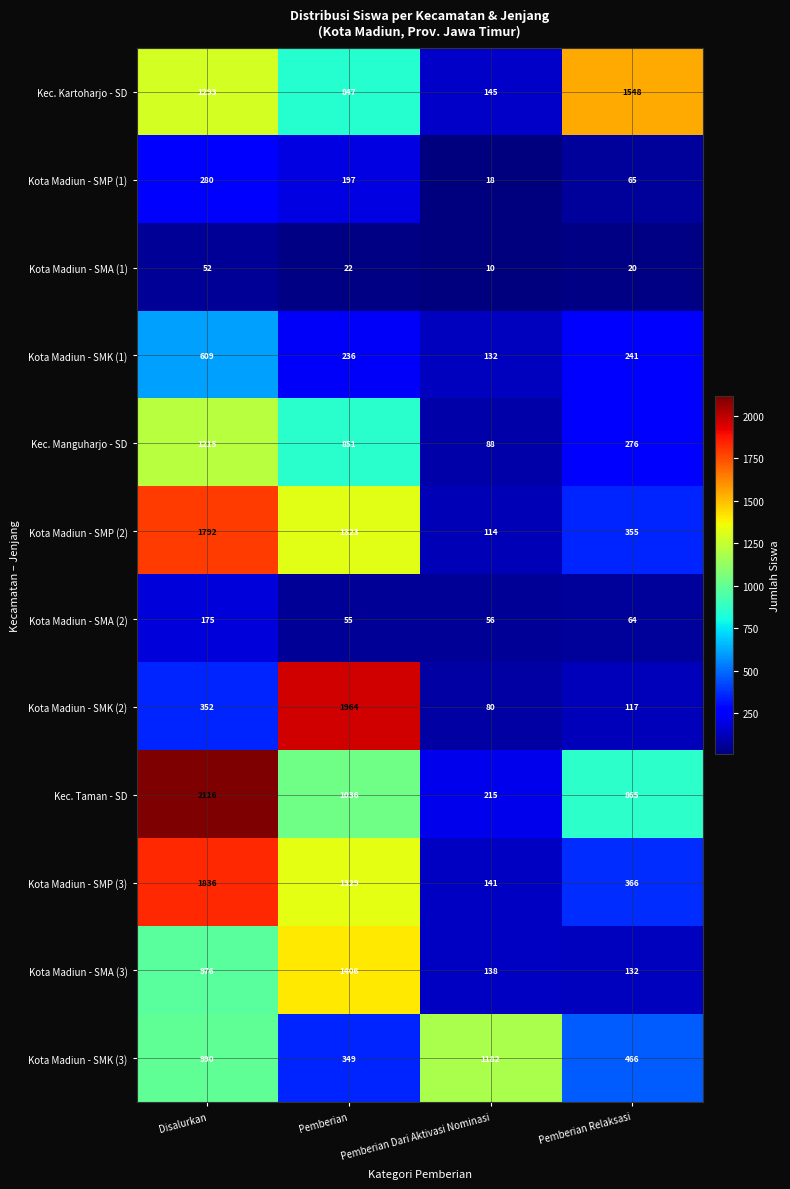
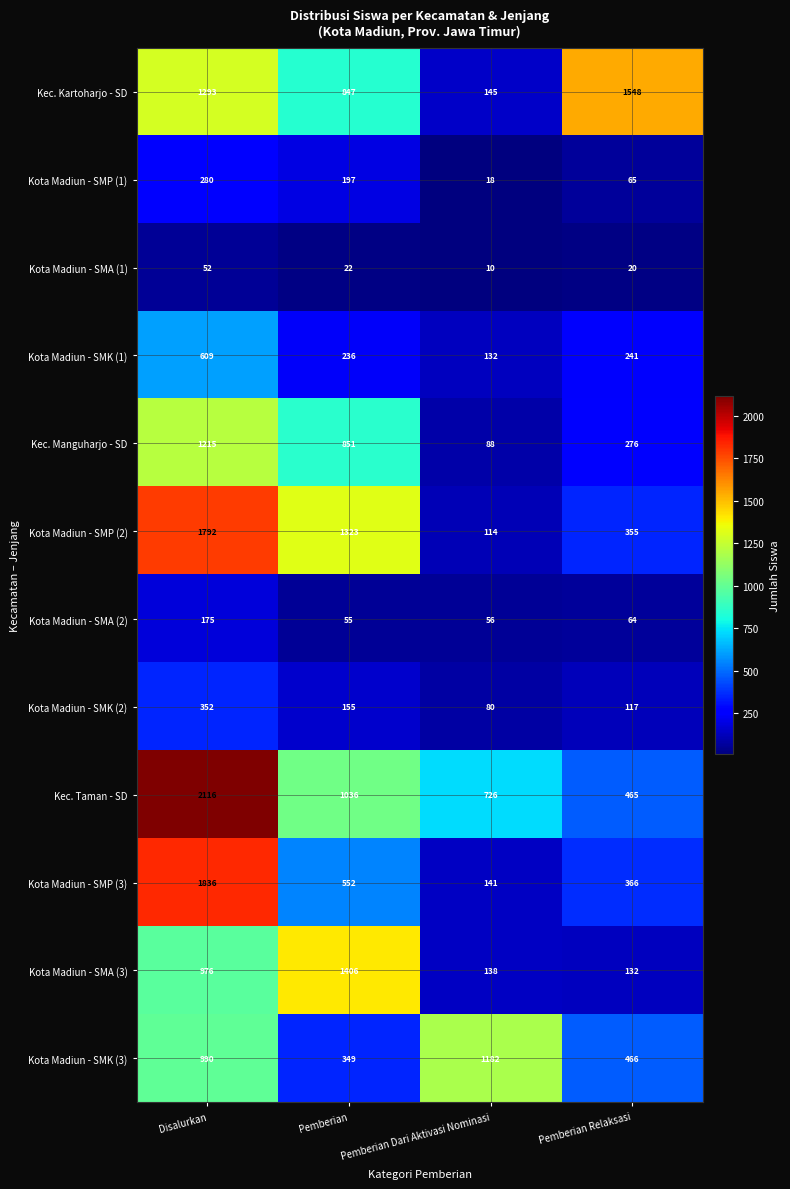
Kota Madiun - SMK (2), Pemberian: 1964 -> 155
Kec. Taman - SD, Pemberian Dari Aktivasi Nominasi: 215 -> 726
Kec. Taman - SD, Pemberian Relaksasi: 865 -> 465
Kota Madiun - SMP (3), Pemberian: 1329 -> 552
